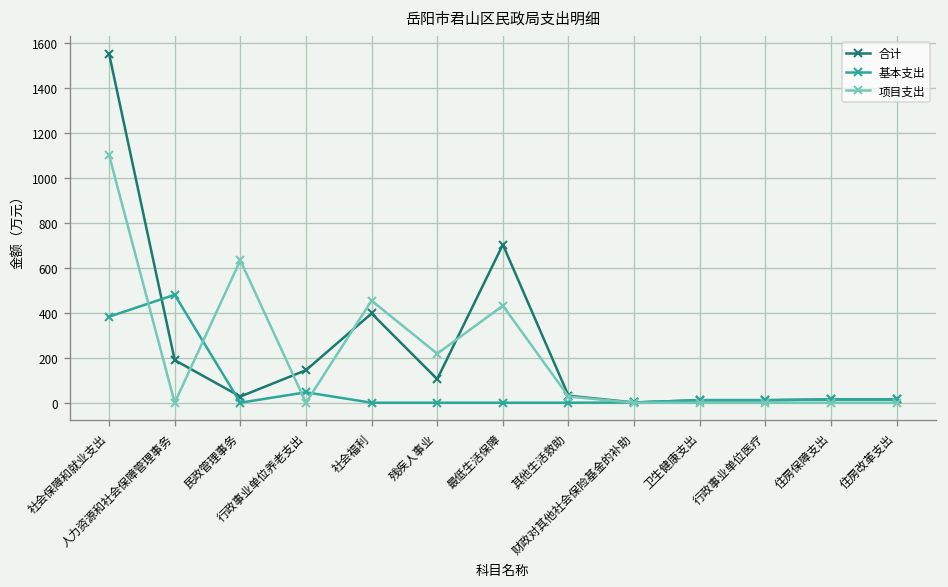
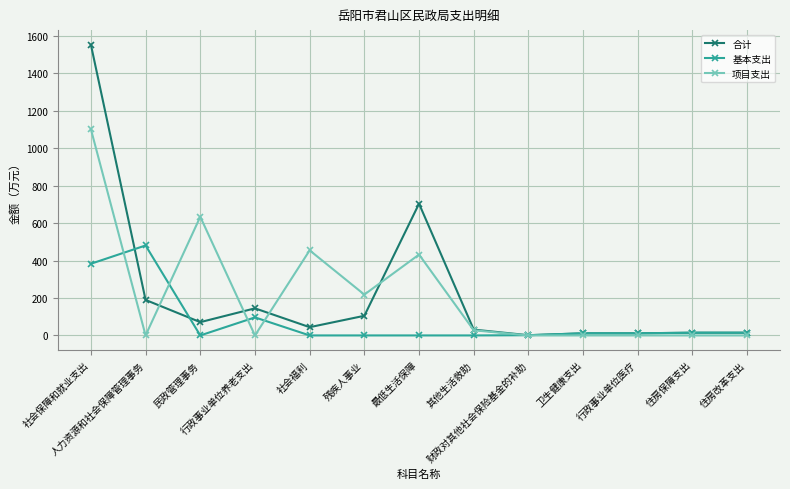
合计, 民政管理事务: 30 -> 70
基本支出, 行政事业单位养老支出: 50 -> 100
合计, 社会福利: 400 -> 40
